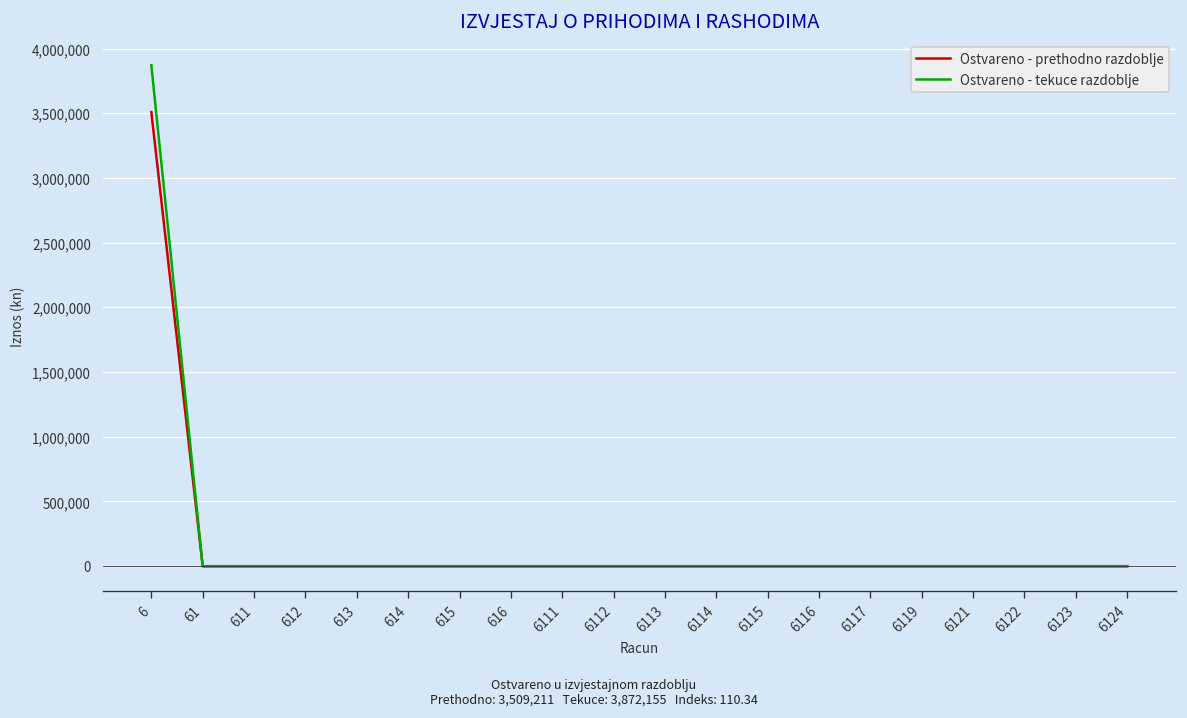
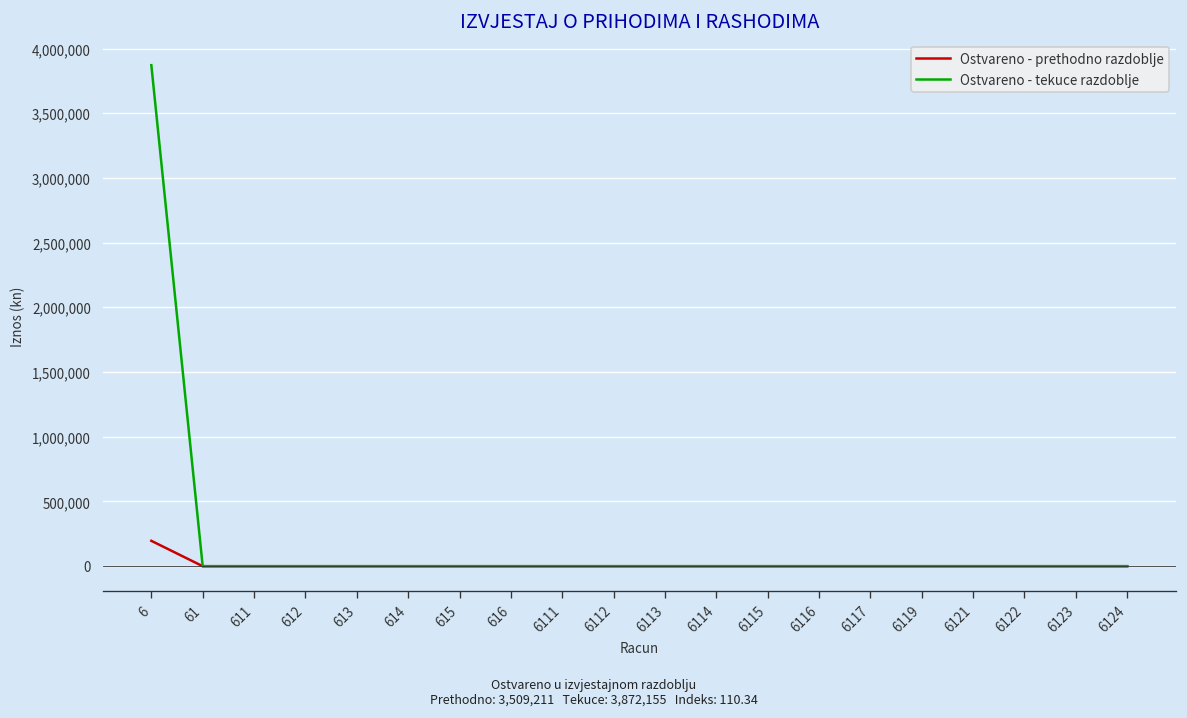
Ostvareno - prethodno razdoblje, 6: 3,510,000 -> 200,000
